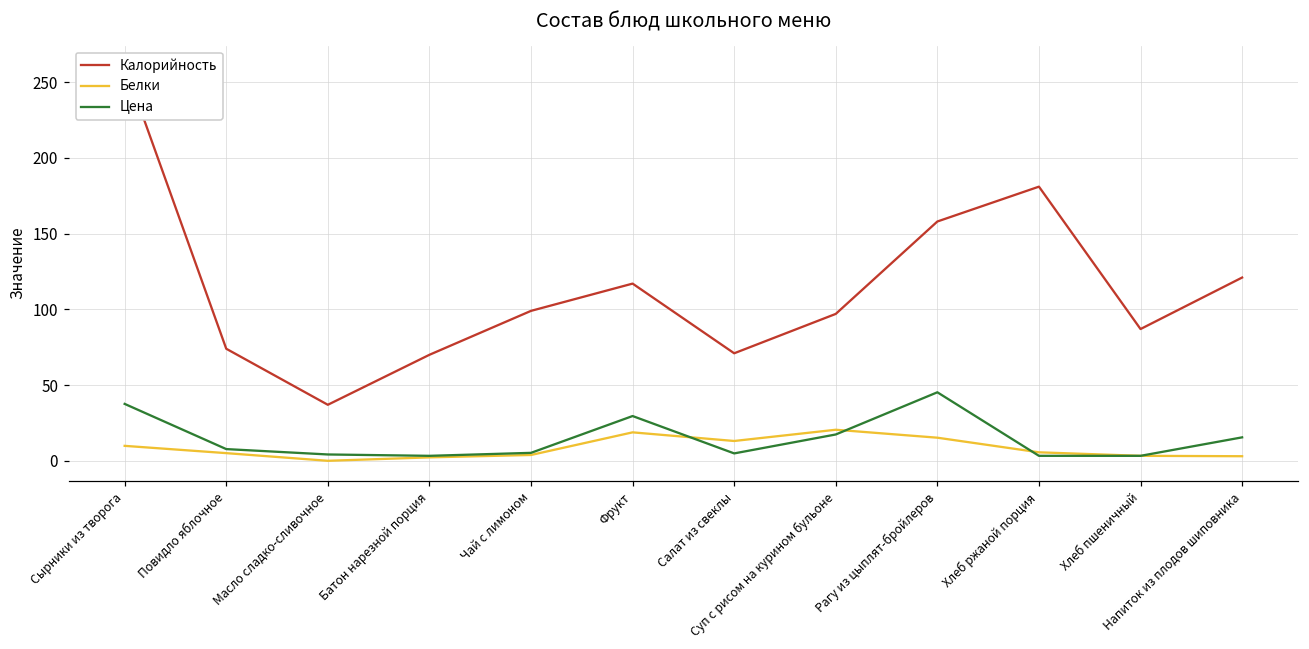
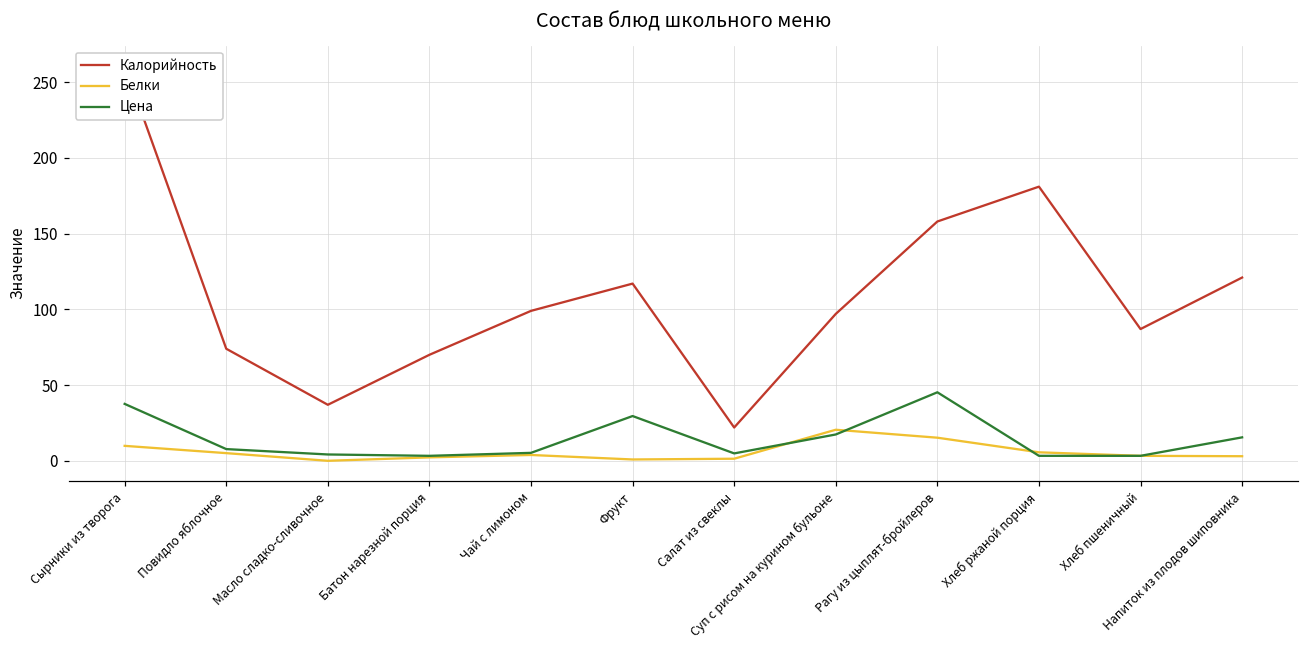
Белки, Фрукт: 19 -> 1
Калорийность, Салат из свеклы: 71 -> 22
Белки, Салат из свеклы: 13 -> 1
